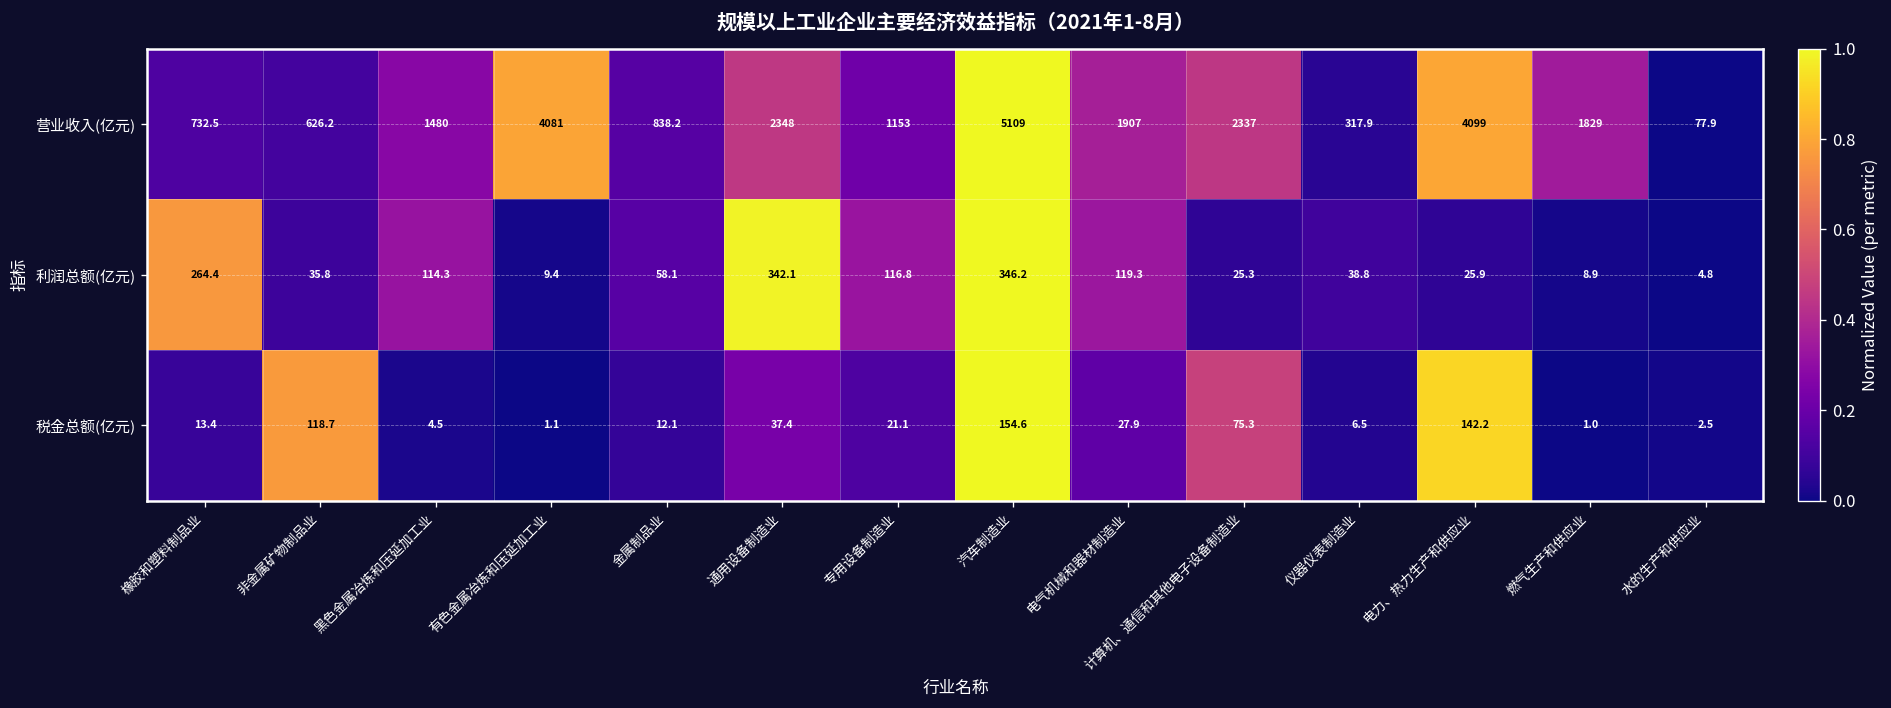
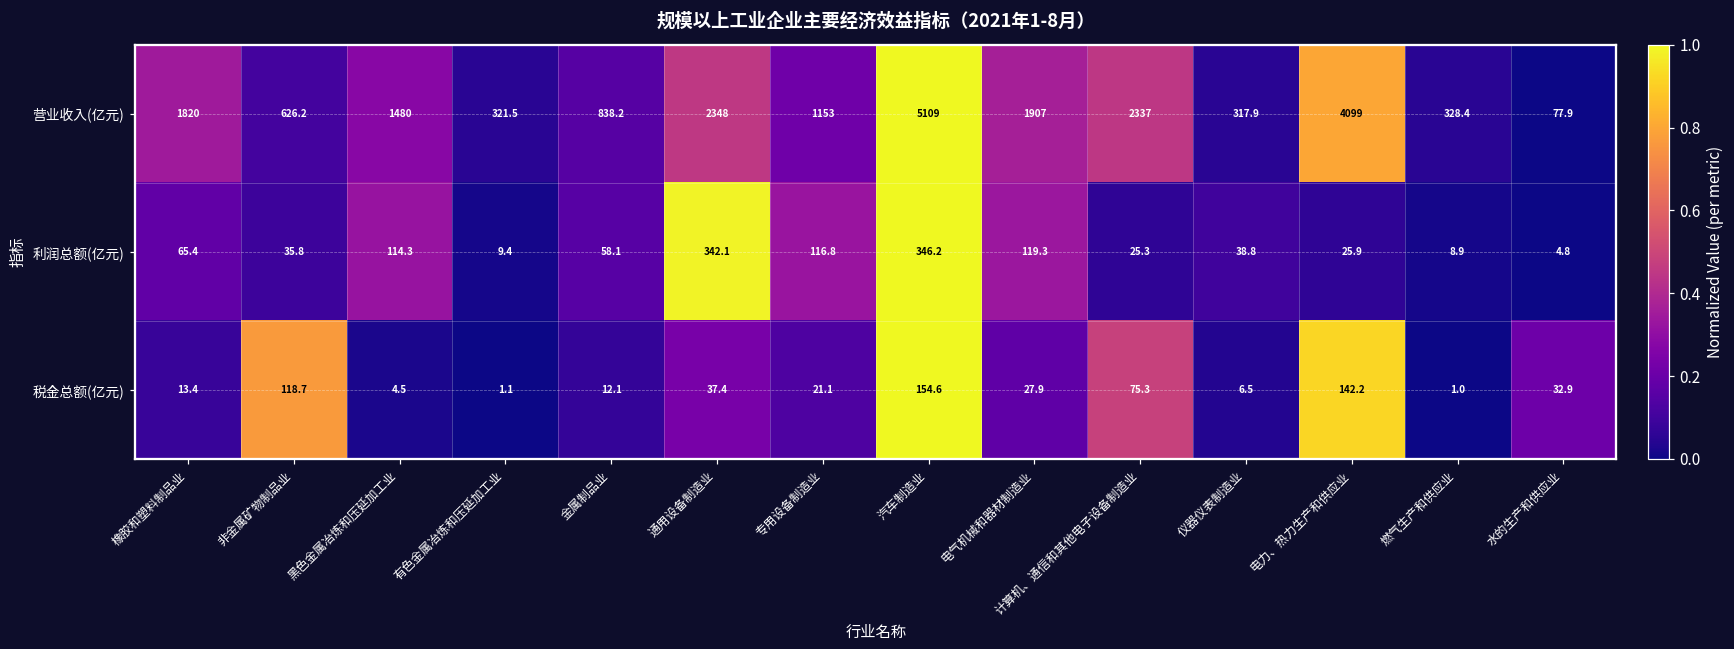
营业收入(亿元), 橡胶和塑料制品业: 732.5 -> 1820
营业收入(亿元), 有色金属冶炼和压延加工业: 4081 -> 321.5
营业收入(亿元), 燃气生产和供应业: 1829 -> 328.4
利润总额(亿元), 橡胶和塑料制品业: 264.4 -> 65.4
税金总额(亿元), 水的生产和供应业: 2.5 -> 32.9
